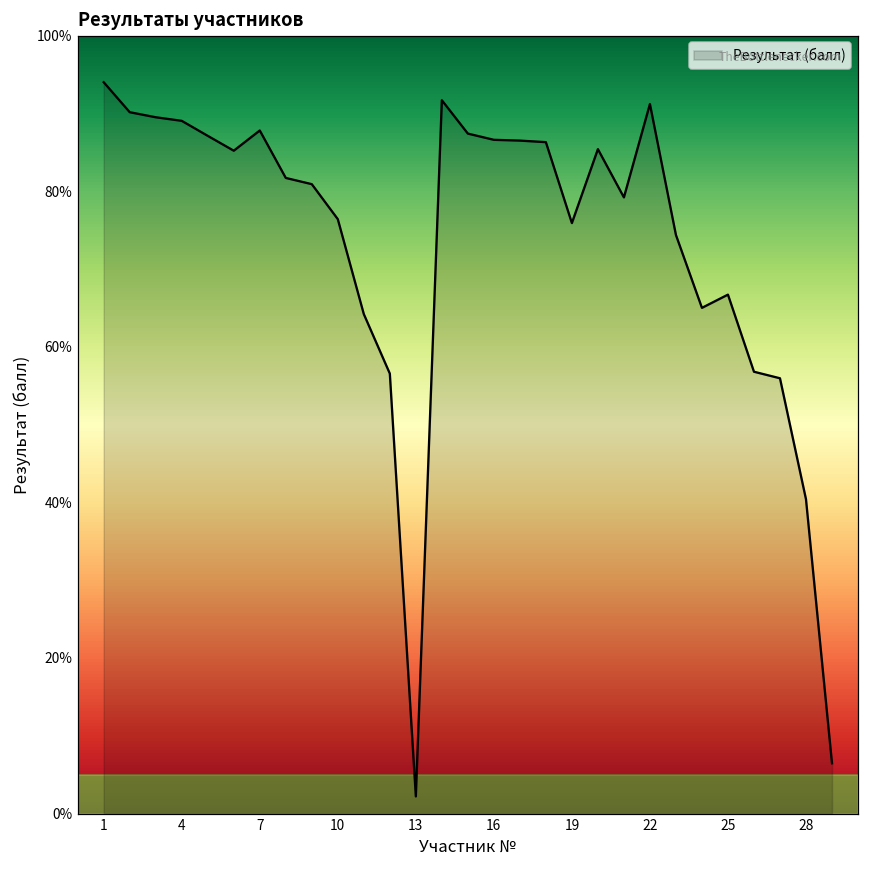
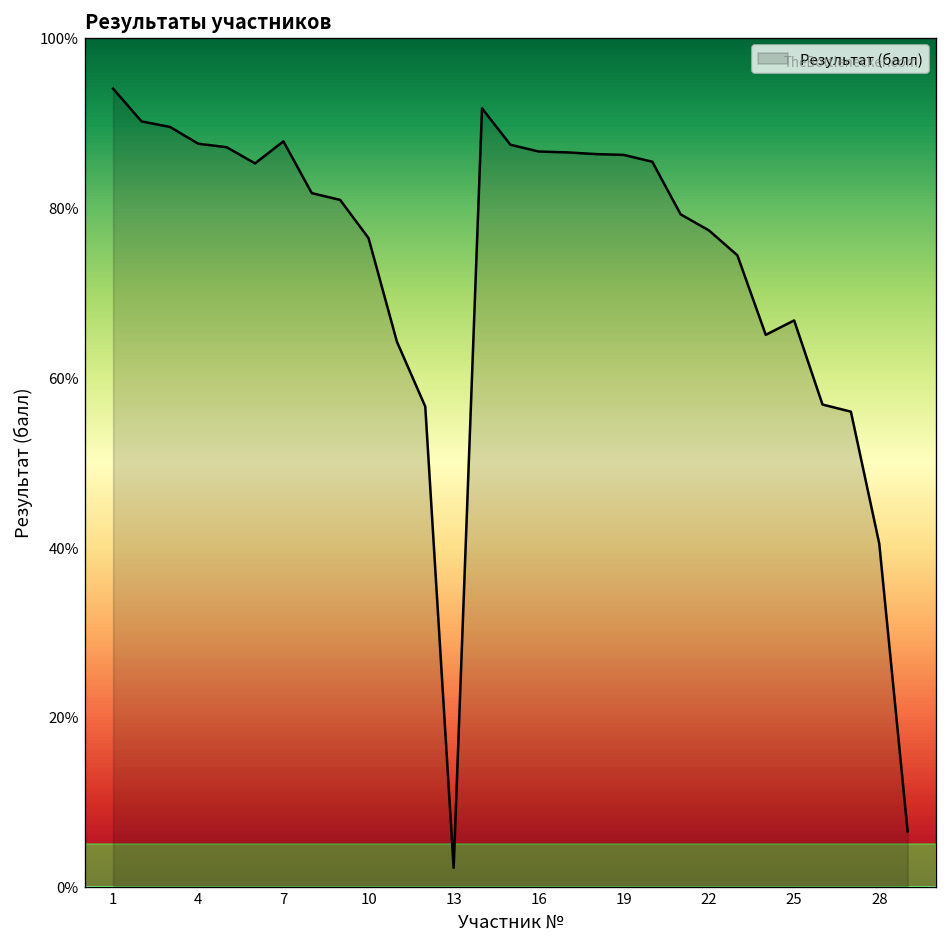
4: 89% -> 88%
19: 76% -> 86%
22: 91% -> 77%
